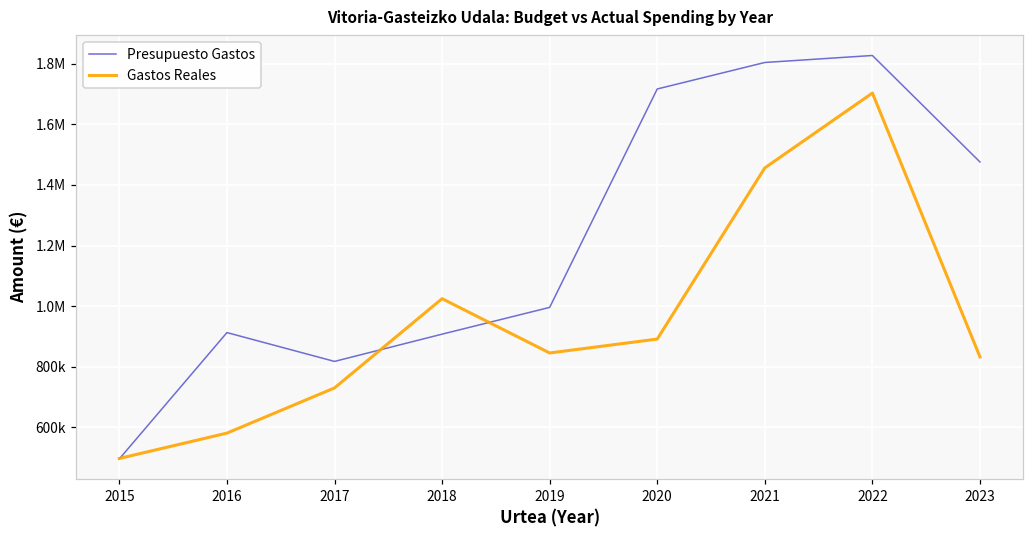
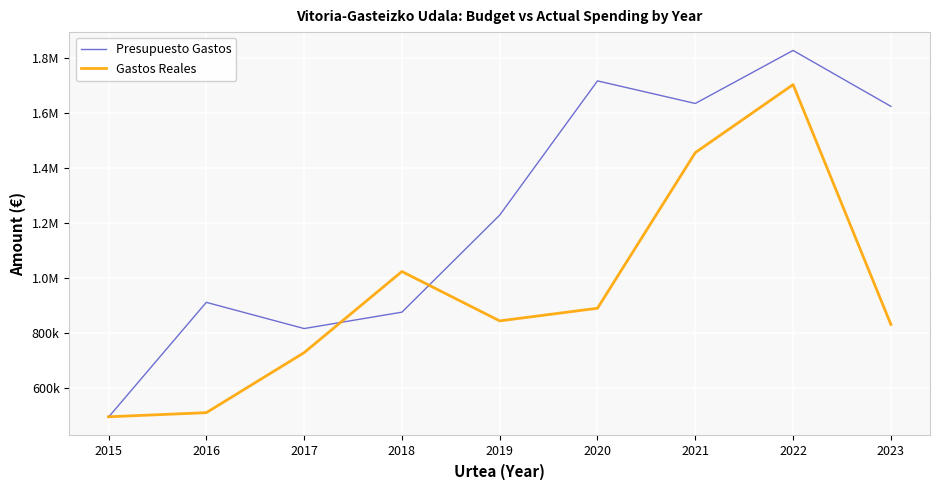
Gastos Reales, 2016: 580000 -> 510000
Presupuesto Gastos, 2018: 910000 -> 880000
Presupuesto Gastos, 2019: 1000000 -> 1230000
Presupuesto Gastos, 2021: 1800000 -> 1640000
Presupuesto Gastos, 2023: 1480000 -> 1620000
